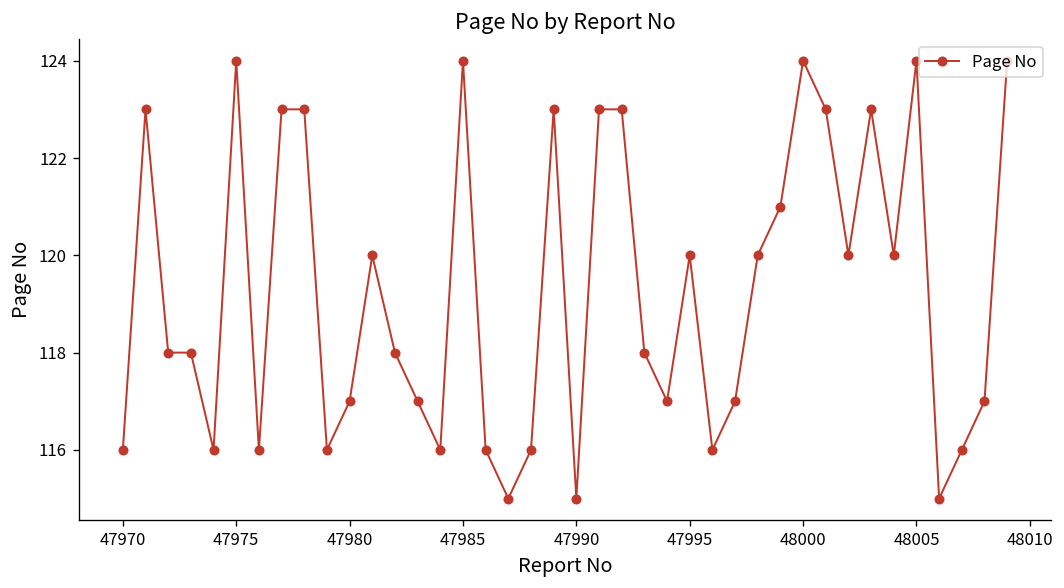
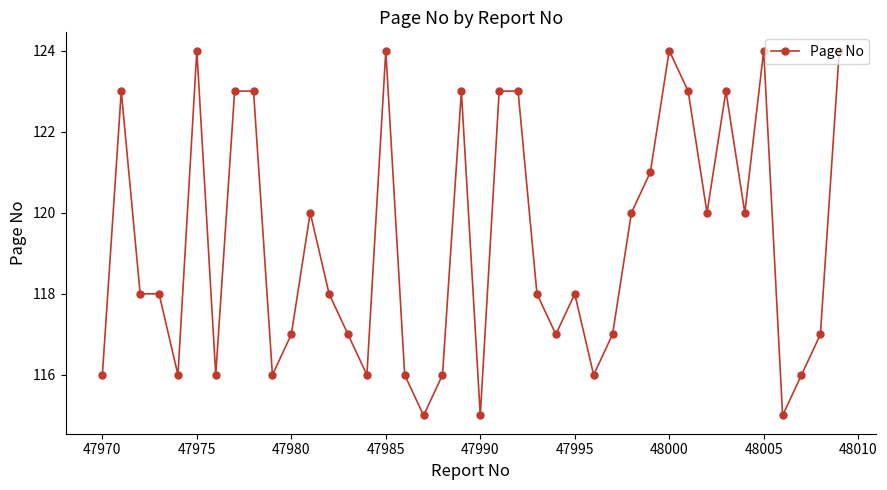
47995: 120 -> 118
